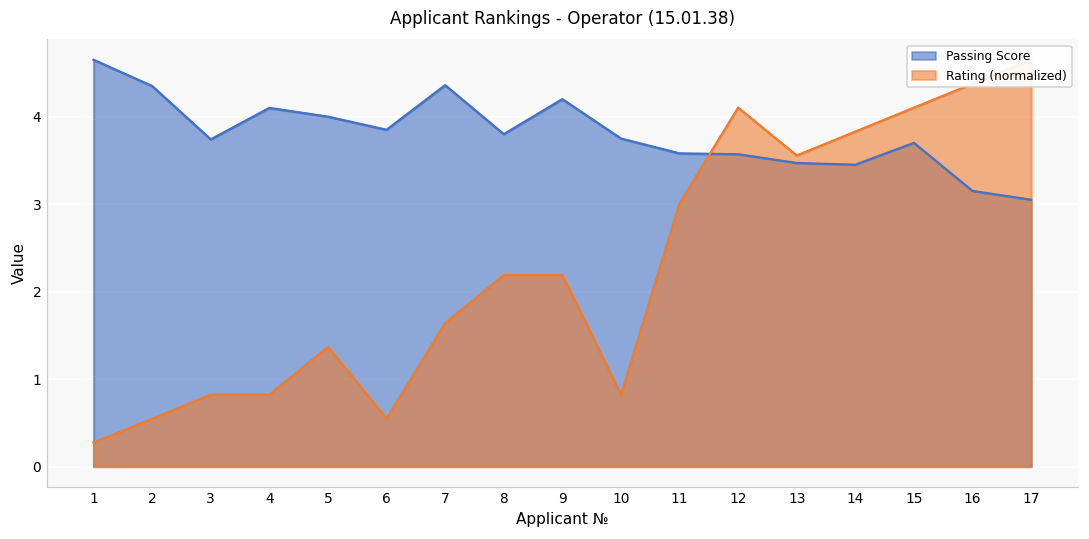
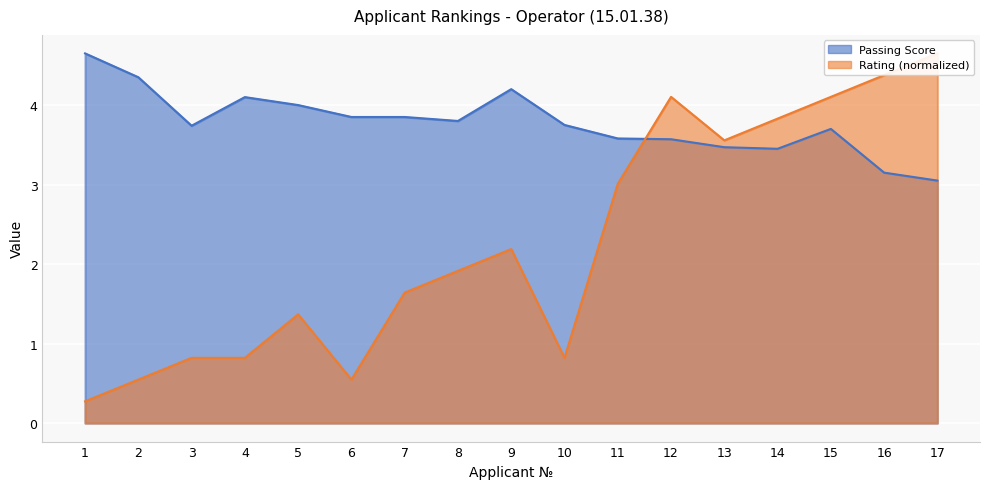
Passing Score, 7: 4.4 -> 3.9
Rating (normalized), 8: 2.2 -> 1.9
